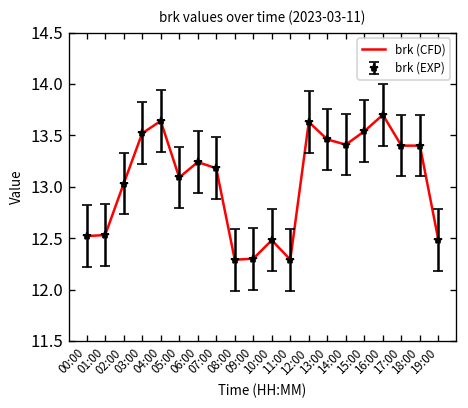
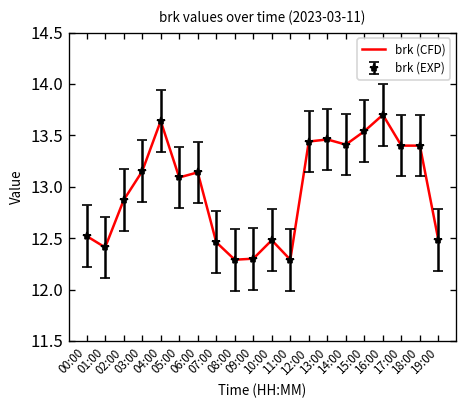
brk (CFD), 01:00: 12.5 -> 12.4
brk (CFD), 02:00: 13.0 -> 12.9
brk (CFD), 03:00: 13.5 -> 13.2
brk (CFD), 06:00: 13.2 -> 13.1
brk (CFD), 07:00: 13.2 -> 12.5
brk (CFD), 12:00: 13.6 -> 13.4
